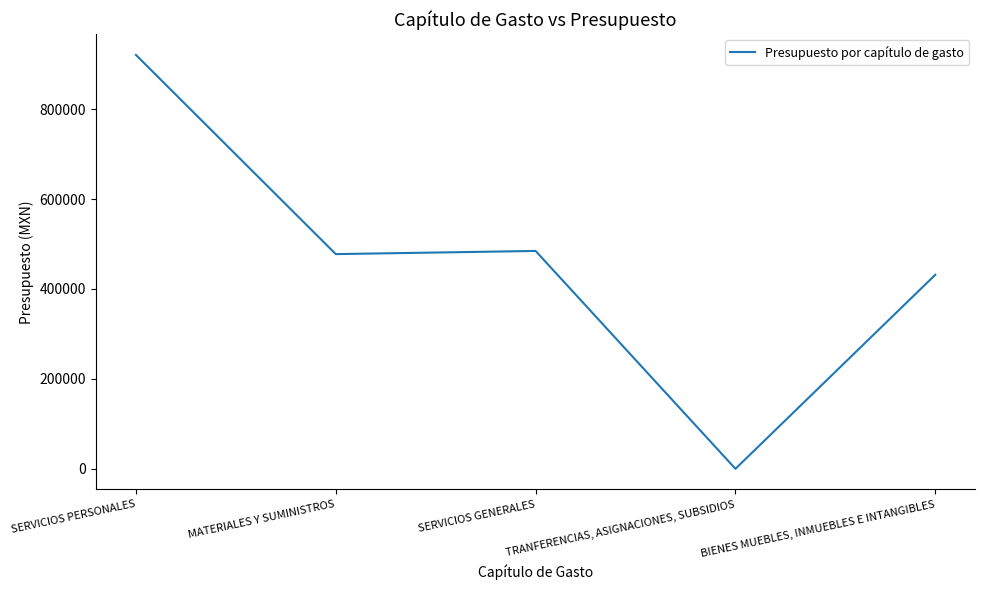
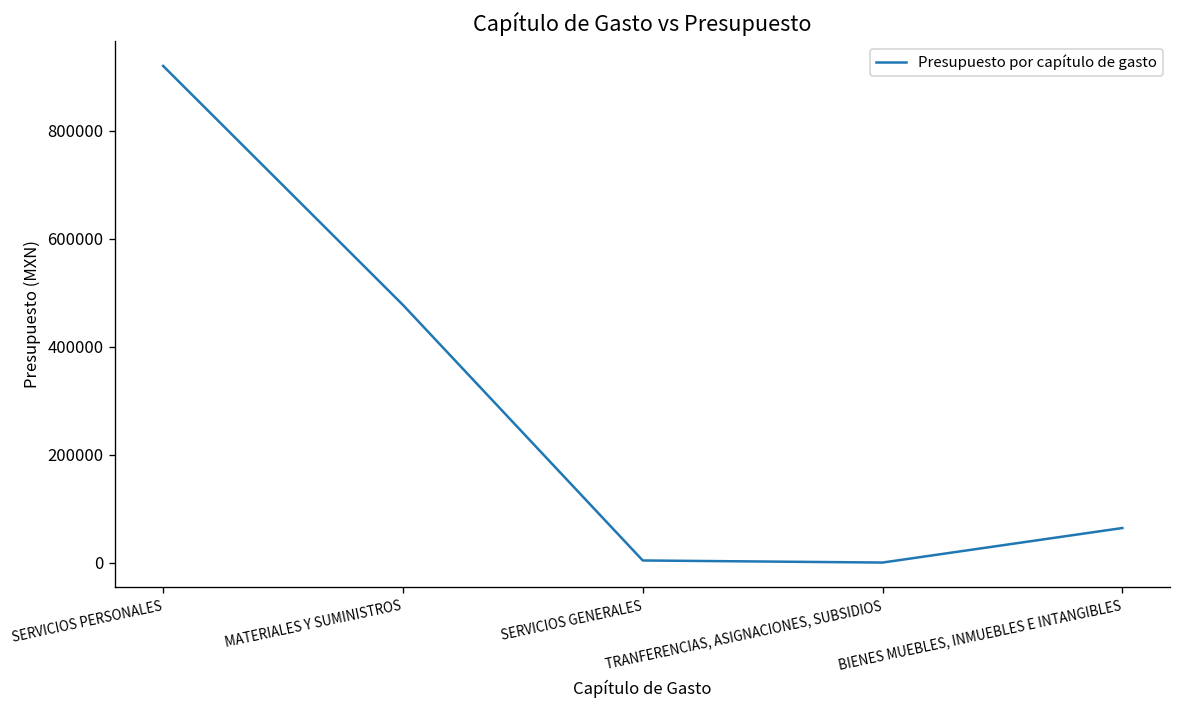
SERVICIOS GENERALES: 480000 -> 0
BIENES MUEBLES, INMUEBLES E INTANGIBLES: 430000 -> 60000
